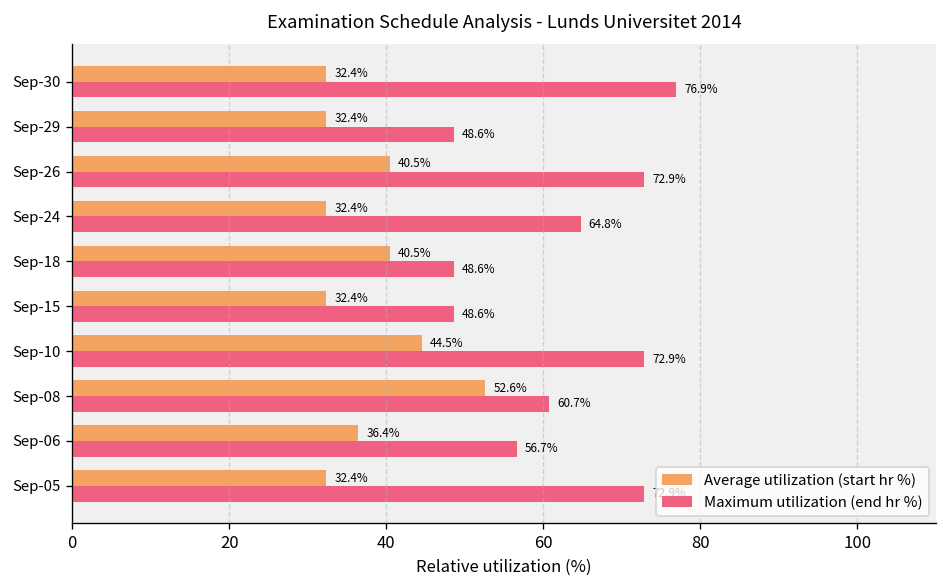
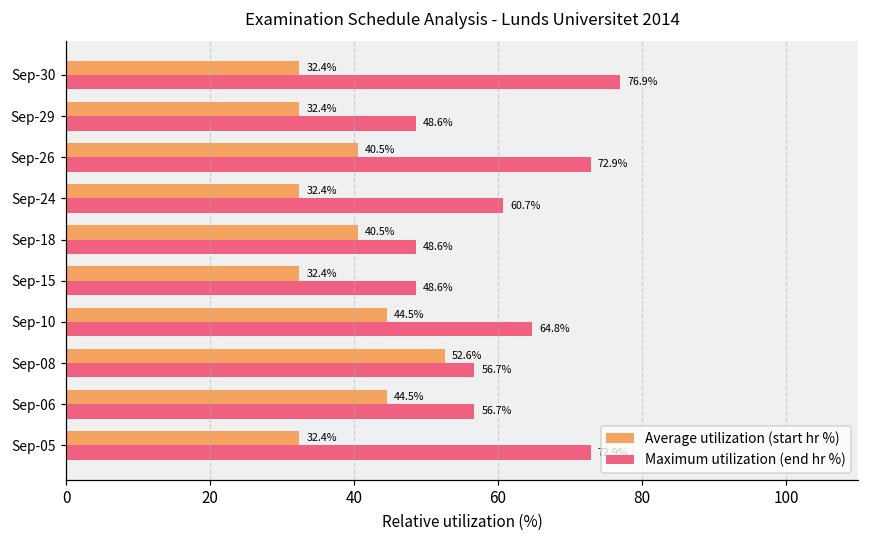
Maximum utilization (end hr %), Sep-24: 64.8% -> 60.7%
Maximum utilization (end hr %), Sep-10: 72.9% -> 64.8%
Maximum utilization (end hr %), Sep-08: 60.7% -> 56.7%
Average utilization (start hr %), Sep-06: 36.4% -> 44.5%
